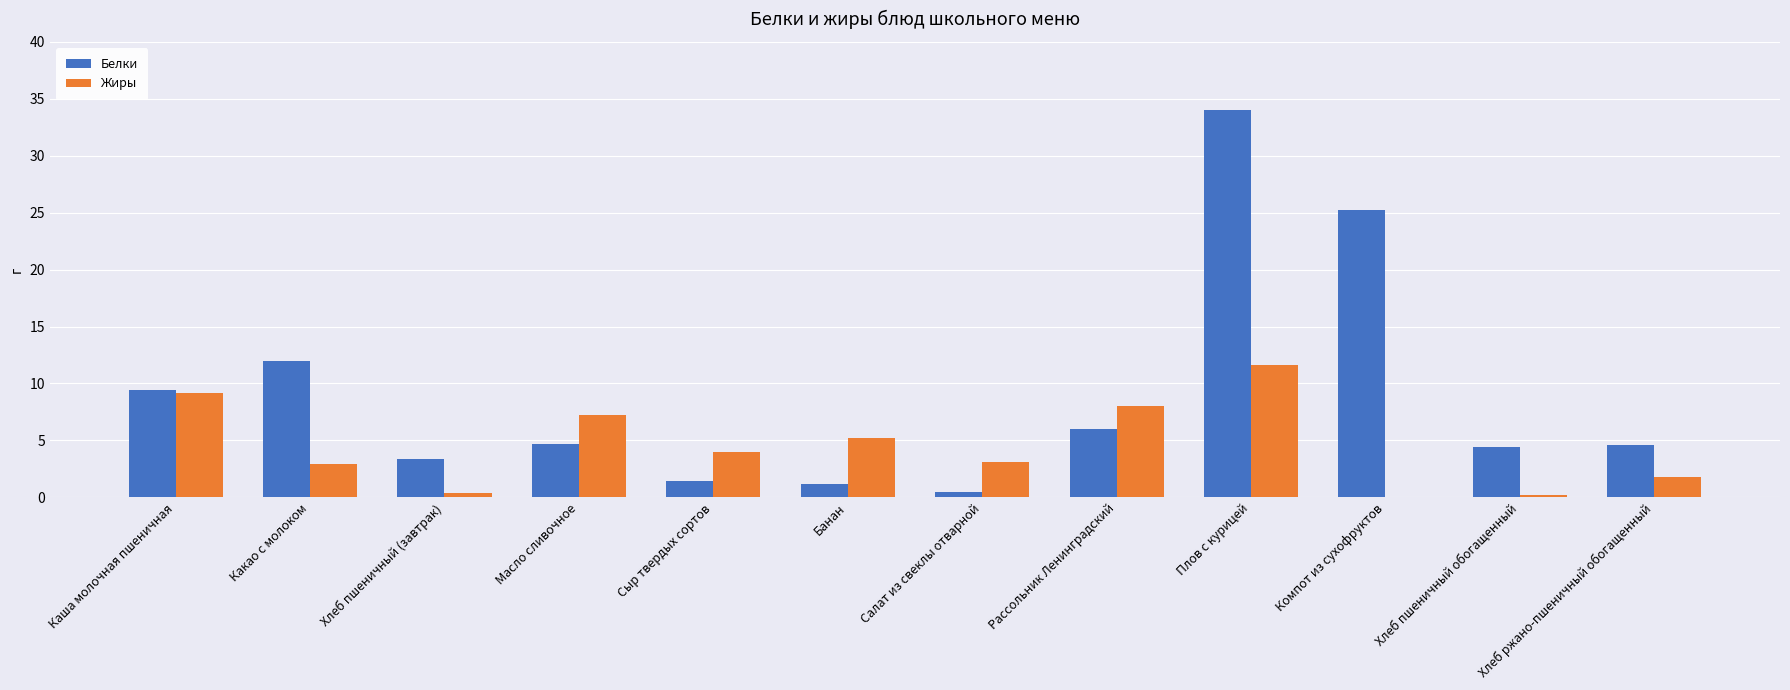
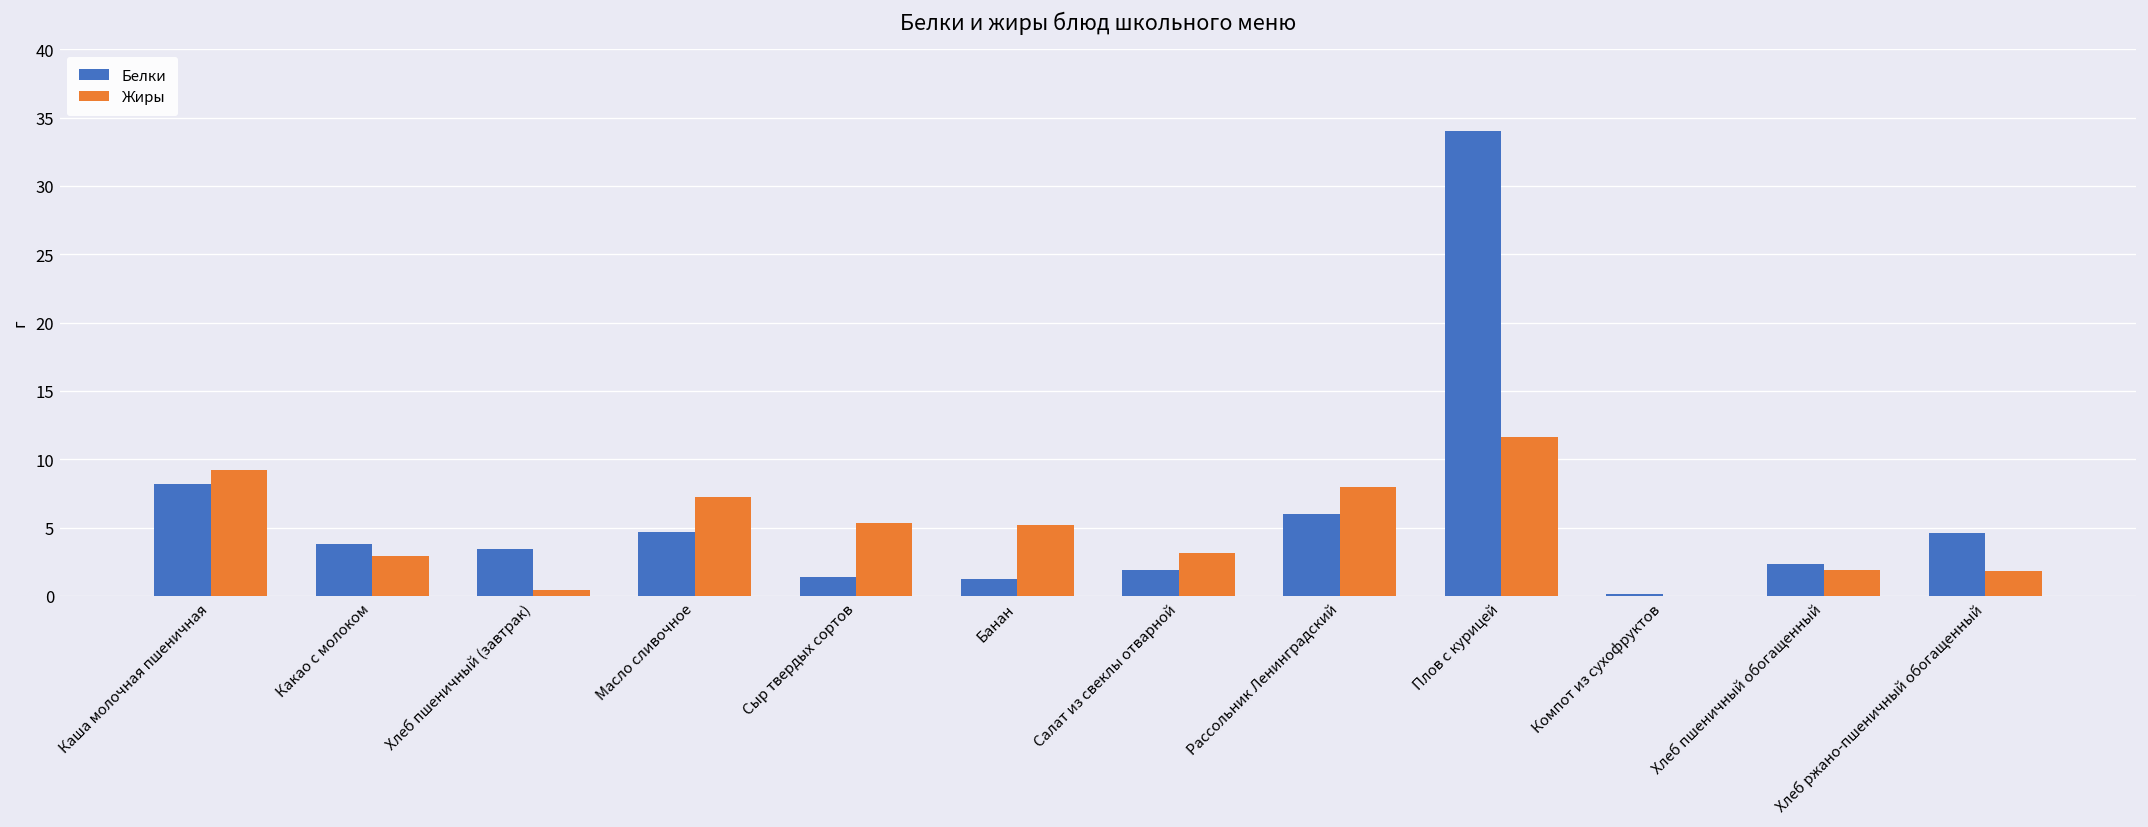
Белки, Каша молочная пшеничная: 9.4 -> 8.2
Белки, Какао с молоком: 12.0 -> 3.8
Жиры, Сыр твердых сортов: 4.0 -> 5.3
Белки, Салат из свеклы отварной: 0.5 -> 1.9
Белки, Компот из сухофруктов: 25.2 -> 0.1
Белки, Хлеб пшеничный обогащенный: 4.4 -> 2.3
Жиры, Хлеб пшеничный обогащенный: 0.2 -> 1.9
